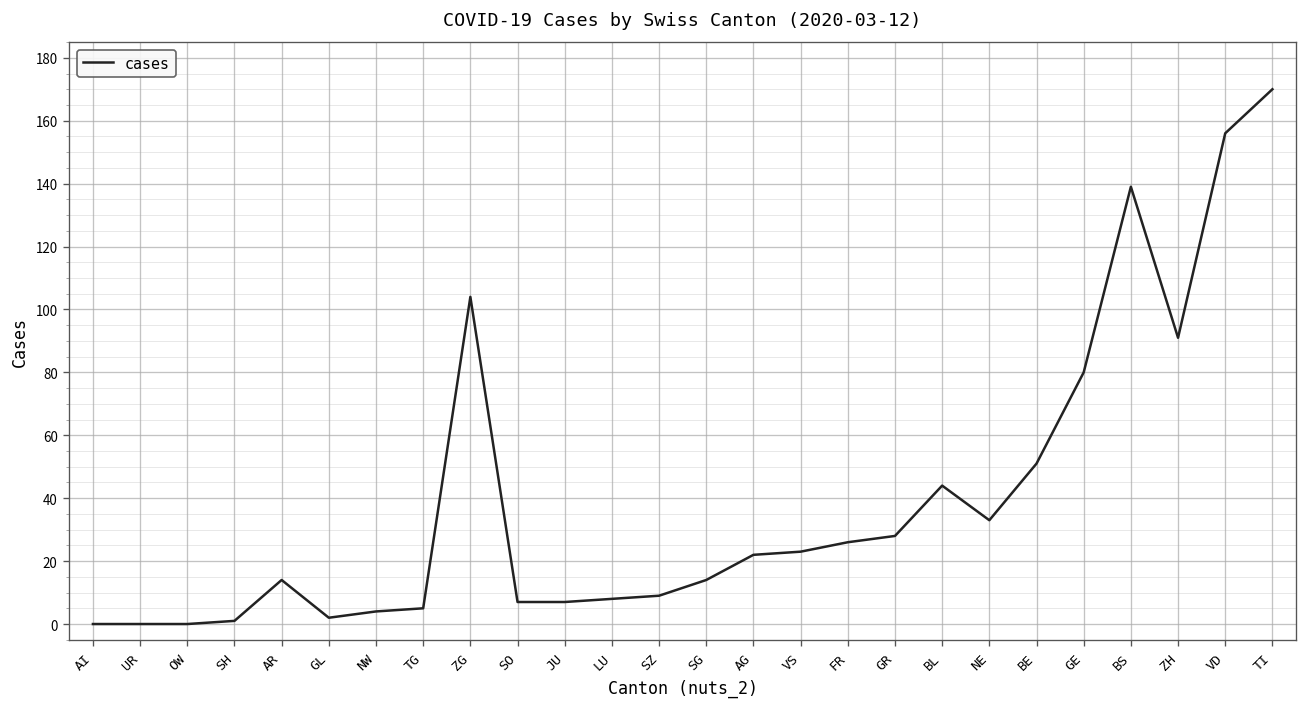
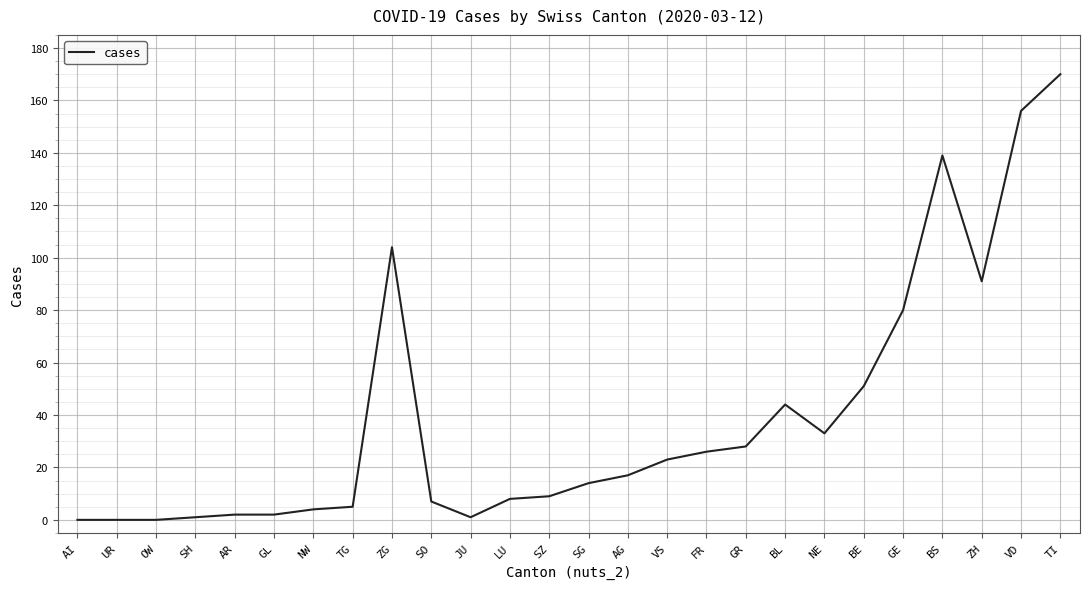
AR: 14 -> 2
JU: 7 -> 1
AG: 22 -> 17
